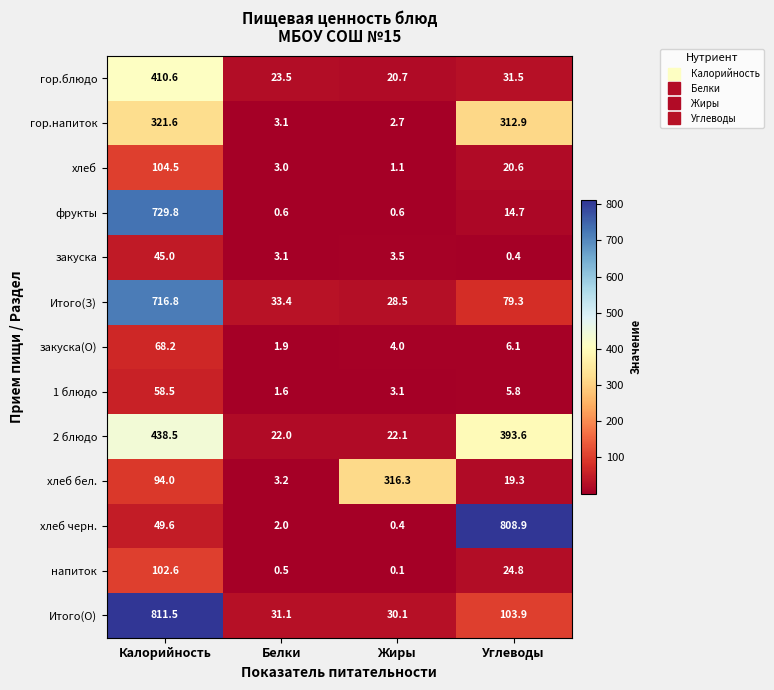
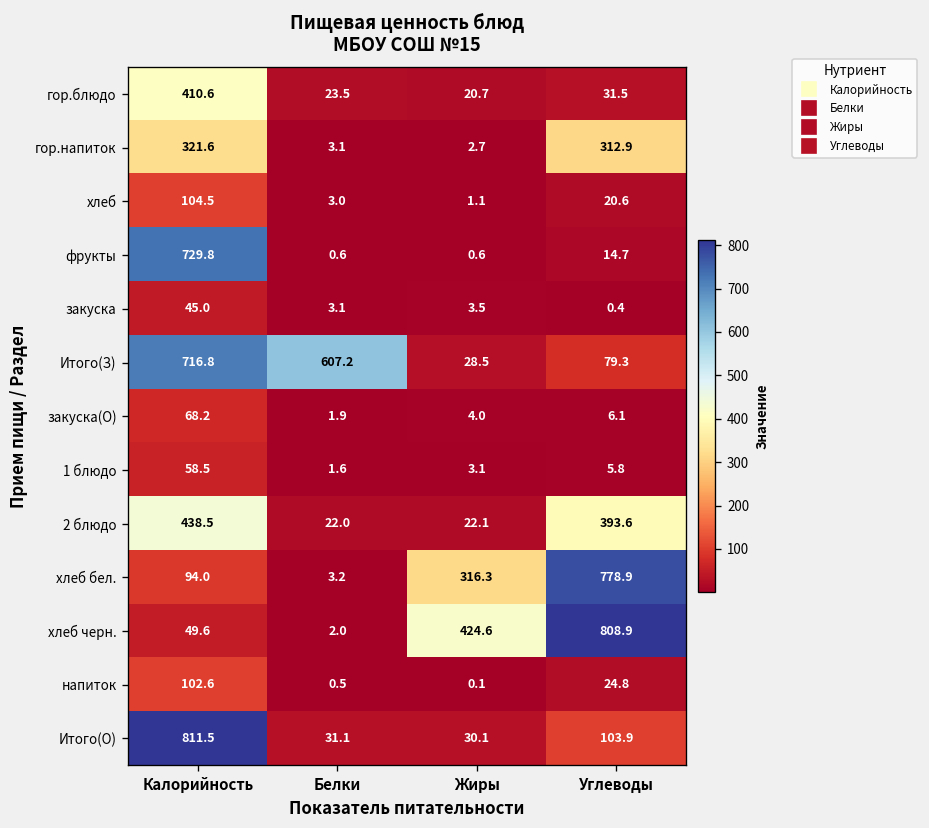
Итого(З), Белки: 33.4 -> 607.2
хлеб бел., Углеводы: 19.3 -> 778.9
хлеб черн., Жиры: 0.4 -> 424.6
